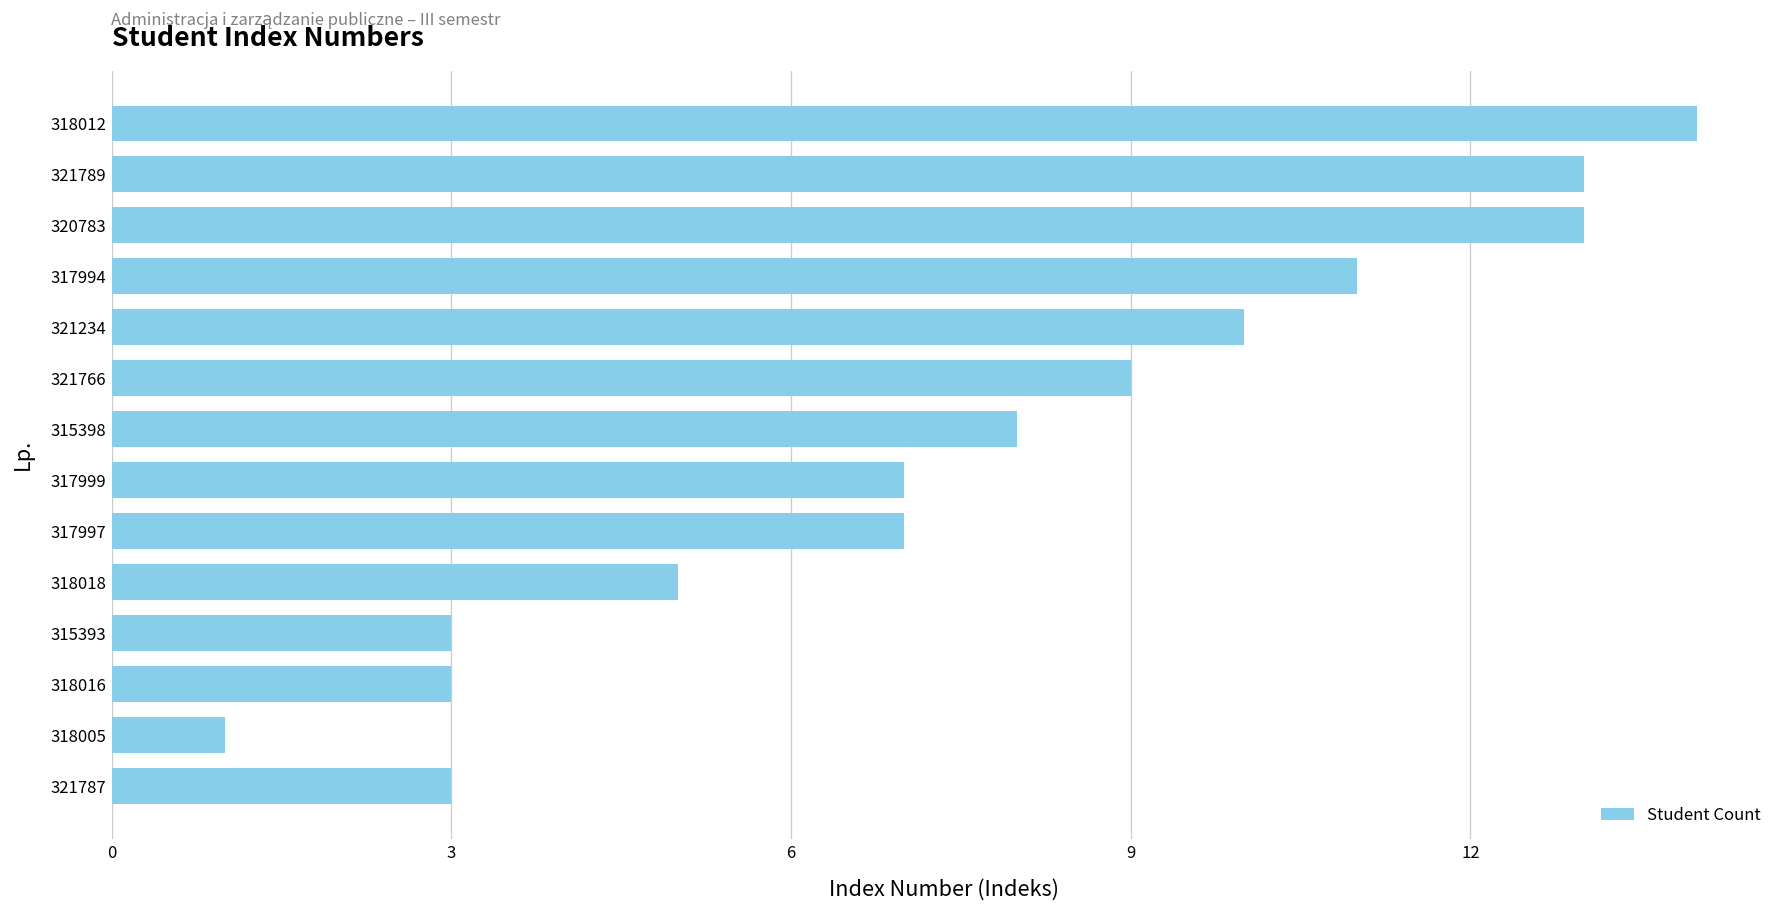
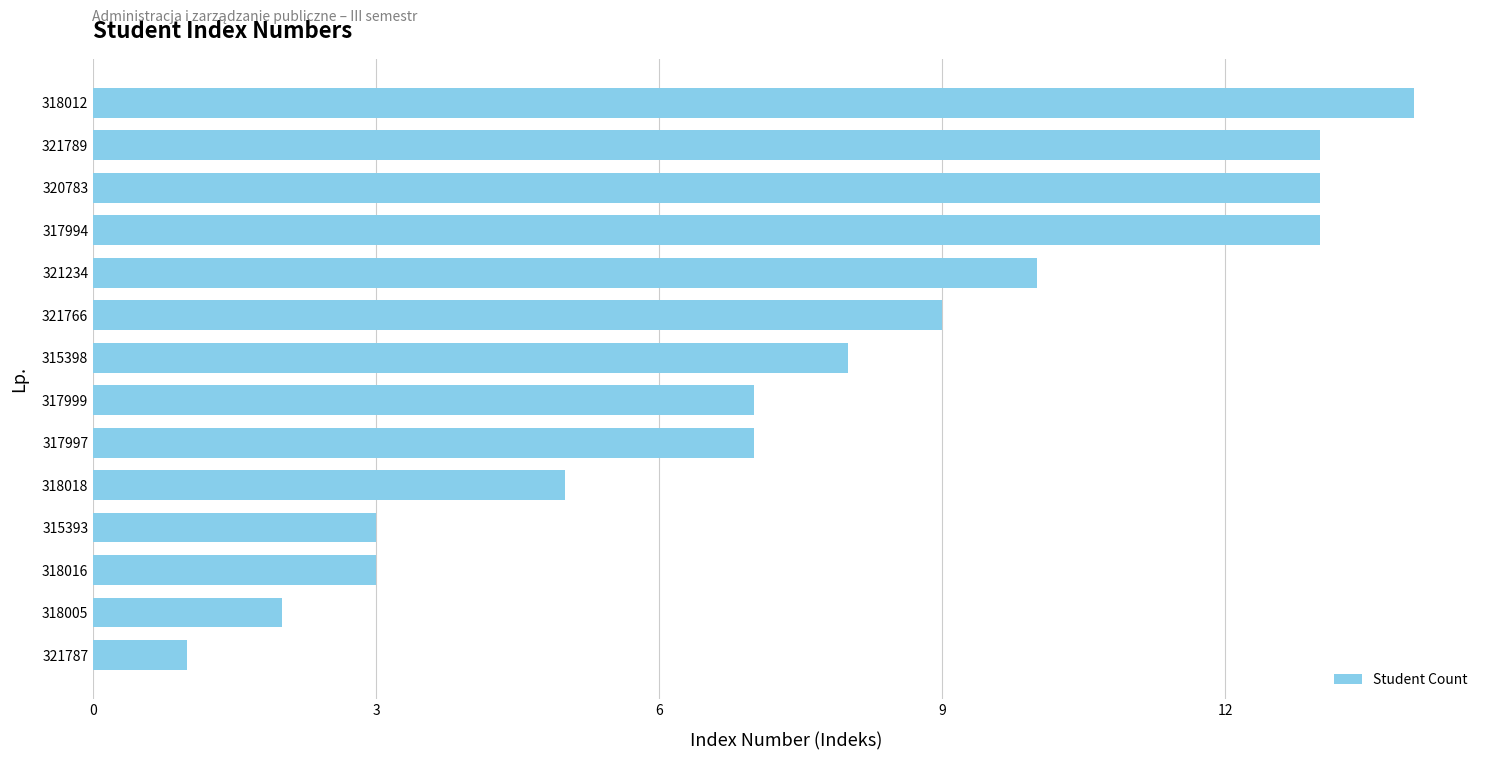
317994: 11 -> 13
318005: 1 -> 2
321787: 3 -> 1
